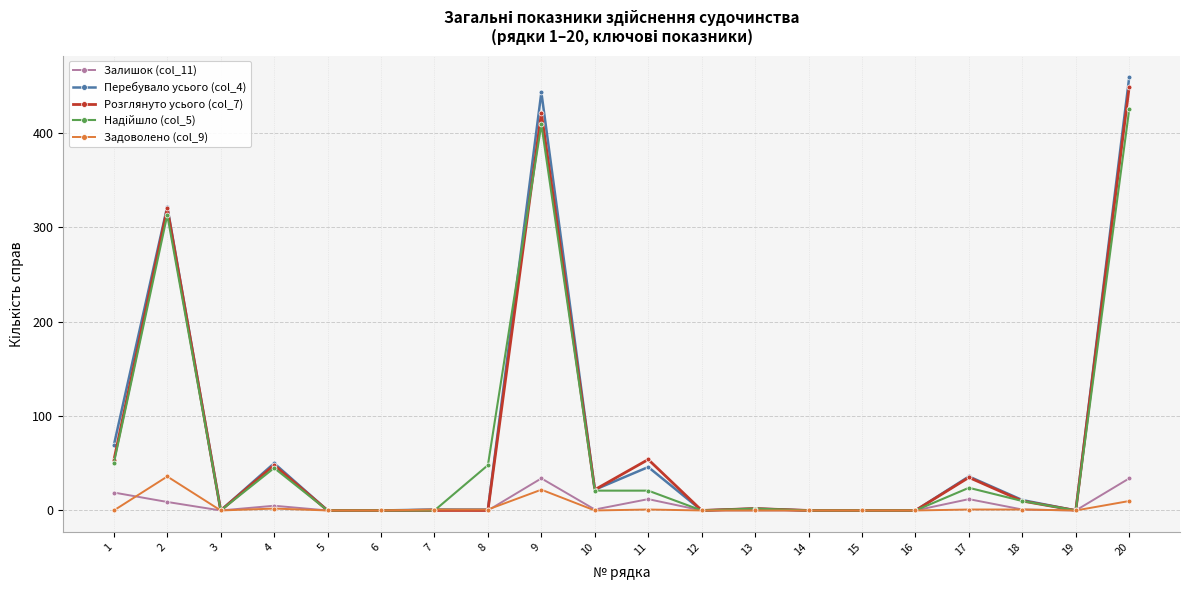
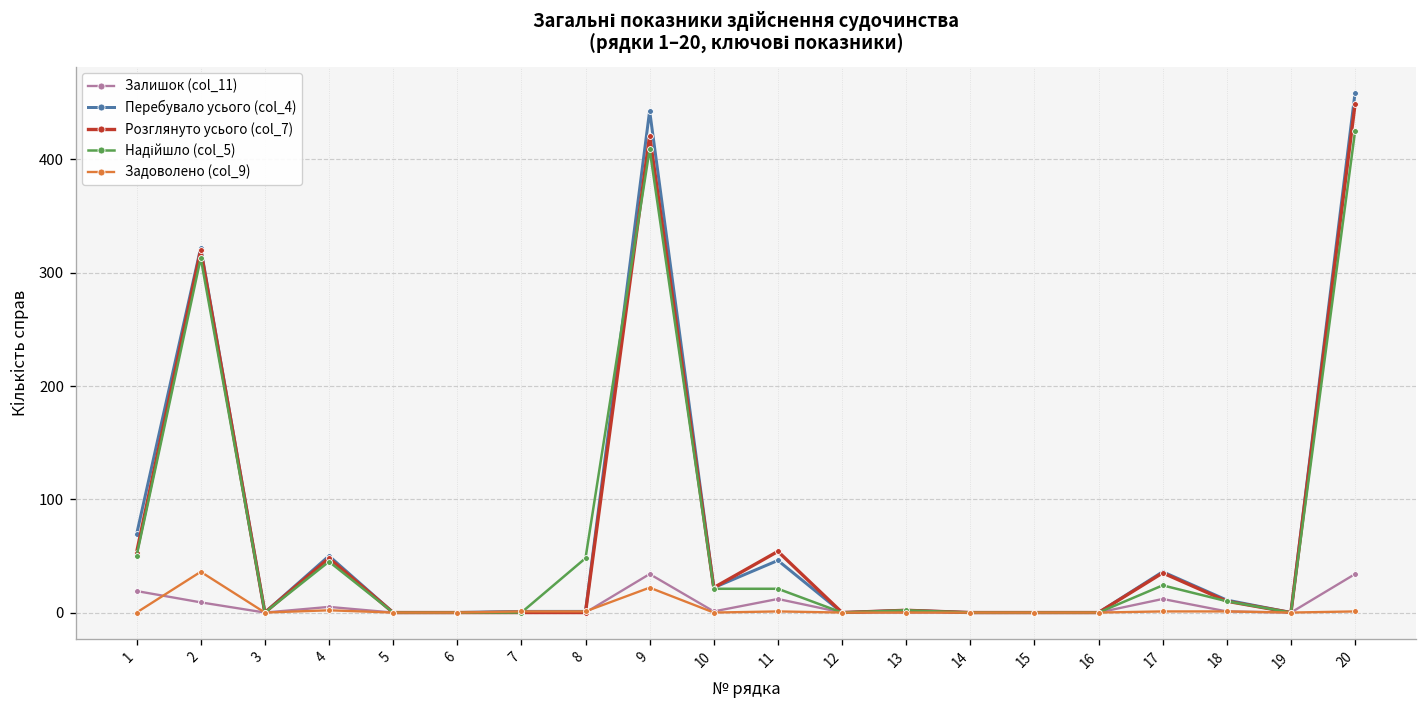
Задоволено (col_9), 20: 10 -> 0
